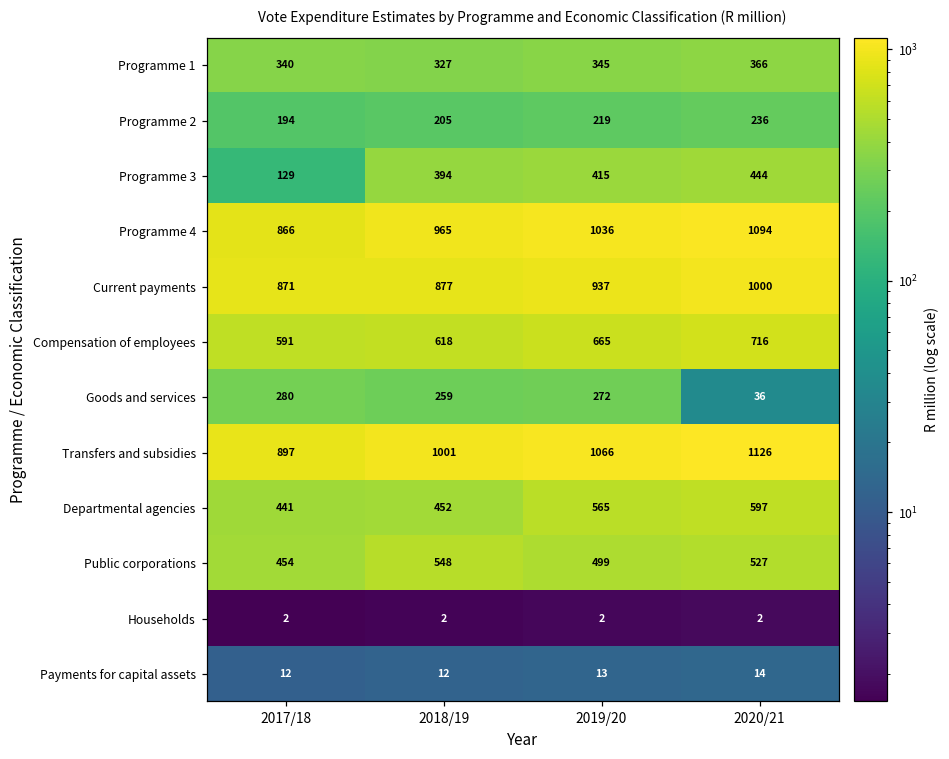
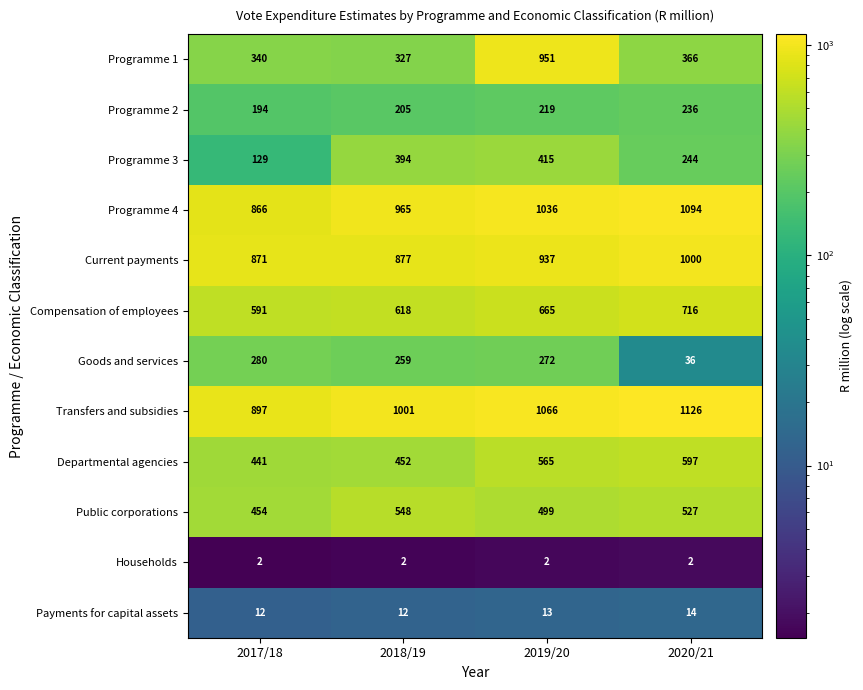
Programme 1, 2019/20: 345 -> 951
Programme 3, 2020/21: 444 -> 244
